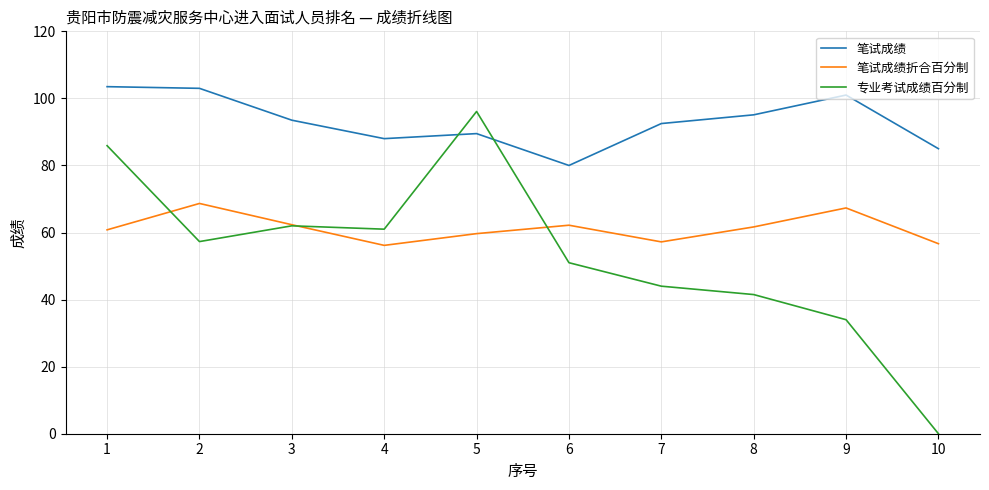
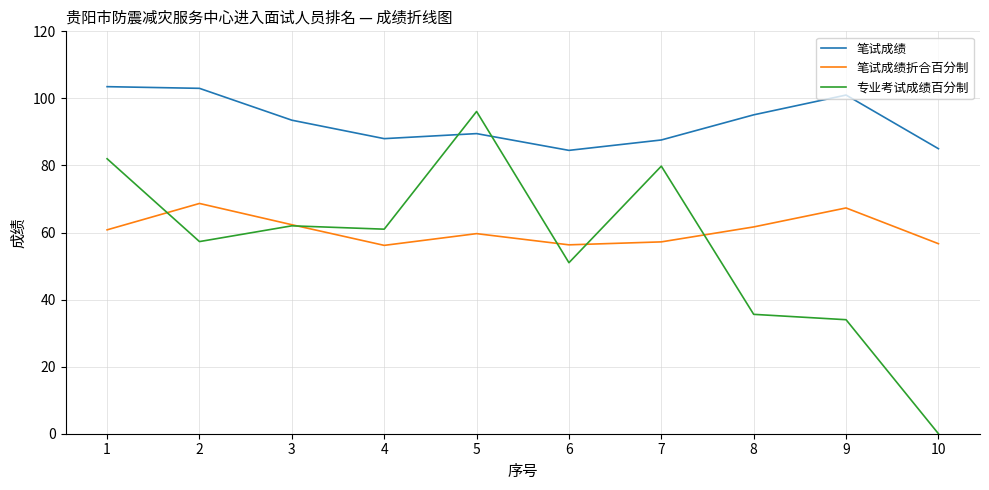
专业考试成绩百分制, 1: 86 -> 82
笔试成绩, 6: 80 -> 85
笔试成绩折合百分制, 6: 62 -> 56
笔试成绩, 7: 93 -> 88
专业考试成绩百分制, 7: 44 -> 80
专业考试成绩百分制, 8: 42 -> 36
